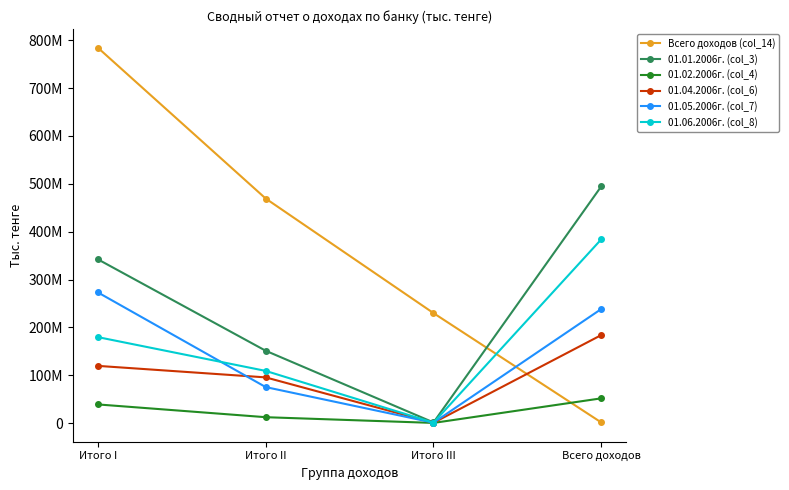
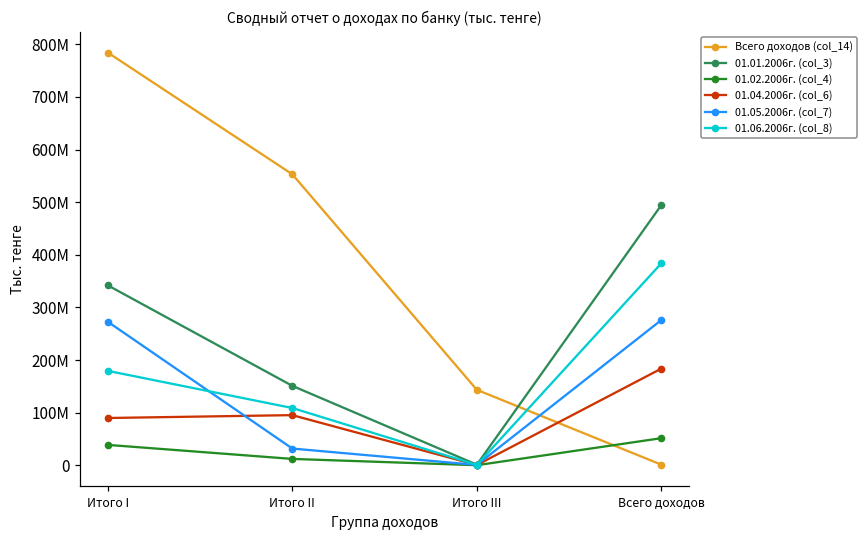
01.04.2006г. (col_6), Итого I: 120000000 -> 90000000
Всего доходов (col_14), Итого II: 470000000 -> 550000000
01.05.2006г. (col_7), Итого II: 80000000 -> 30000000
Всего доходов (col_14), Итого III: 230000000 -> 140000000
01.05.2006г. (col_7), Всего доходов: 240000000 -> 280000000
